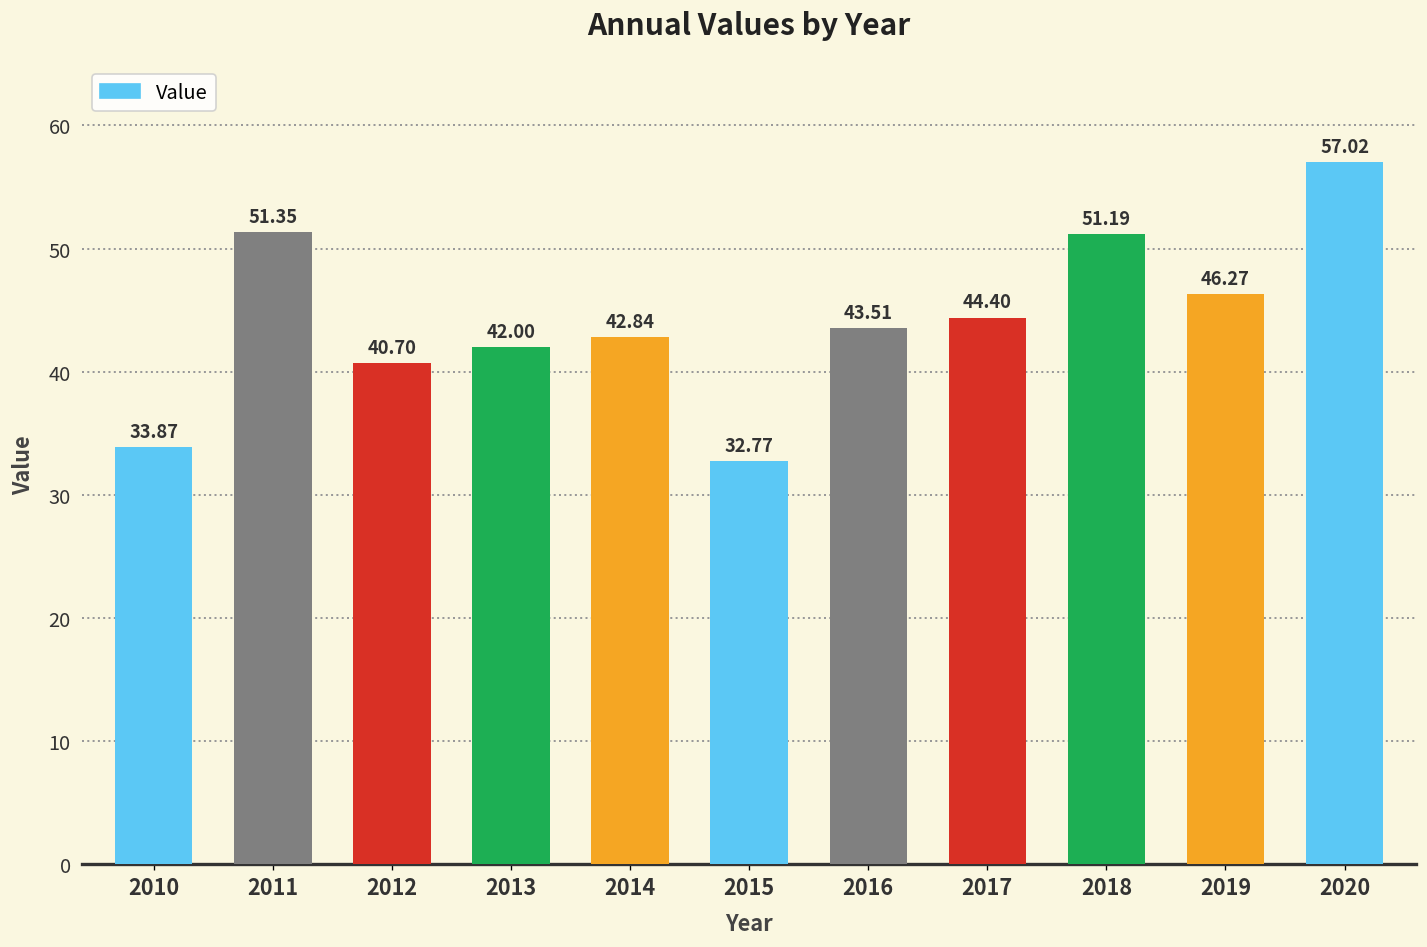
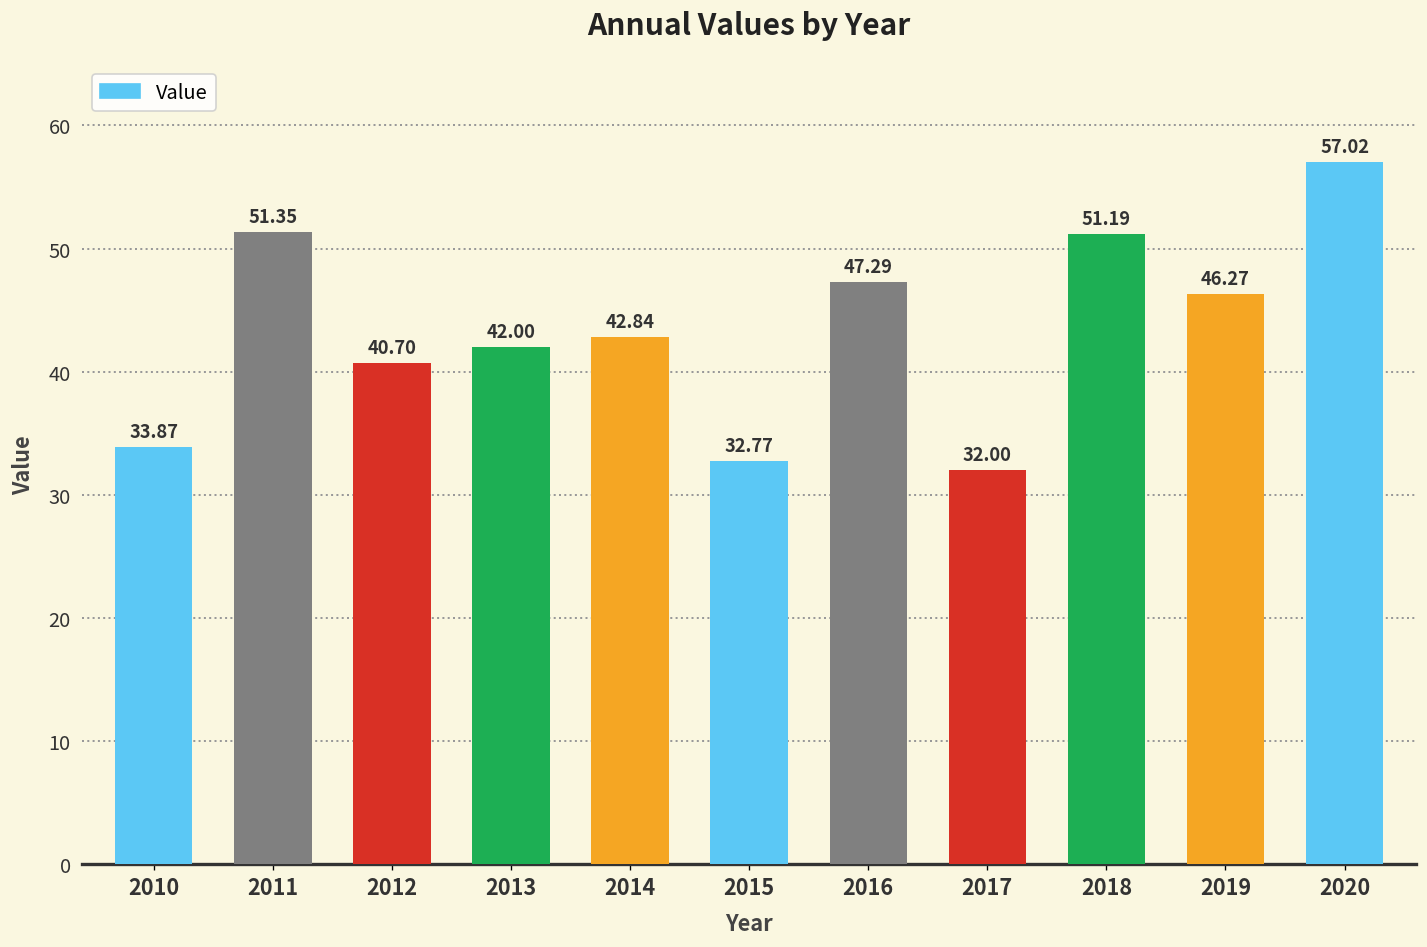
2016: 43.51 -> 47.29
2017: 44.40 -> 32.00
